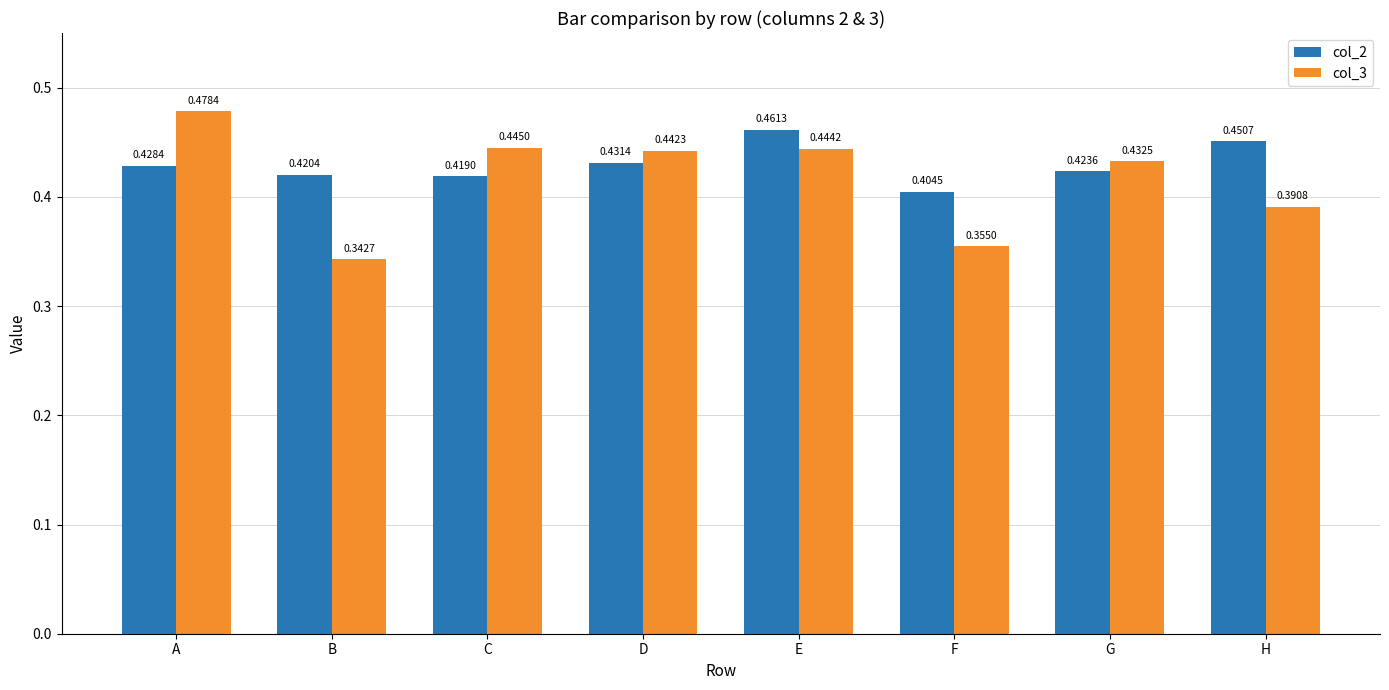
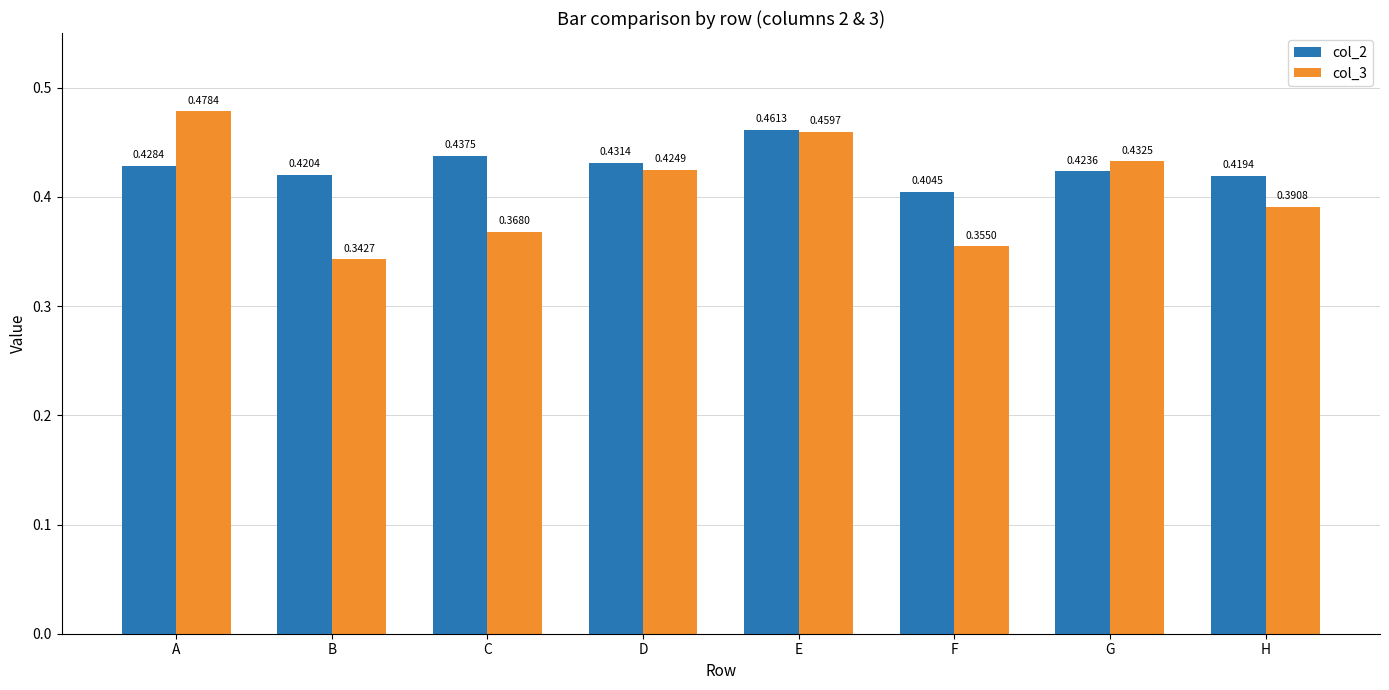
col_2, C: 0.4190 -> 0.4375
col_3, C: 0.4450 -> 0.3680
col_3, D: 0.4423 -> 0.4249
col_3, E: 0.4442 -> 0.4597
col_2, H: 0.4507 -> 0.4194
